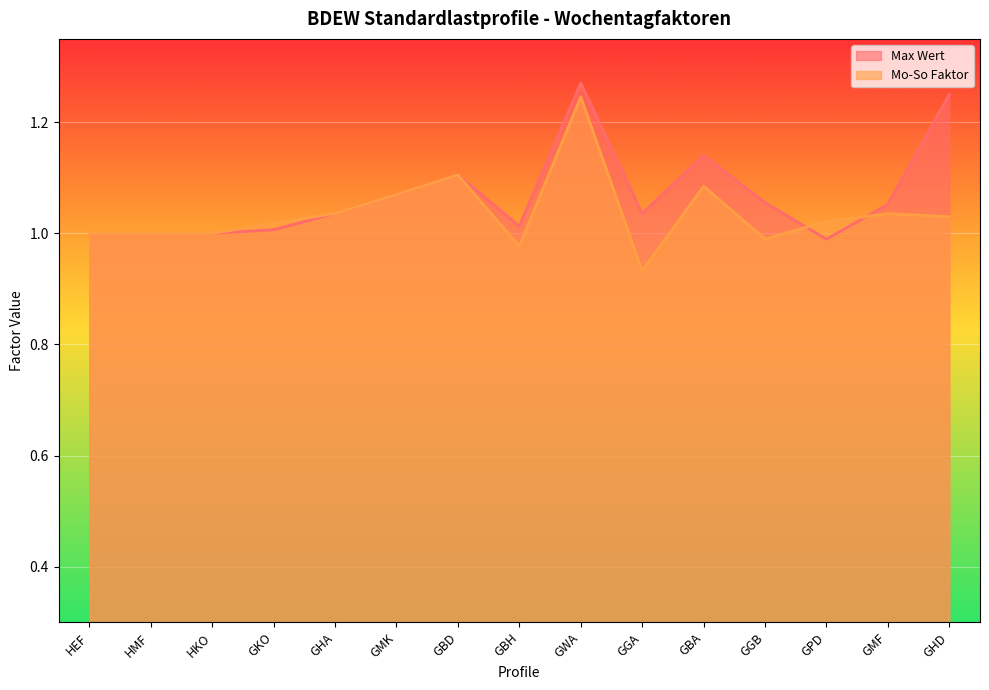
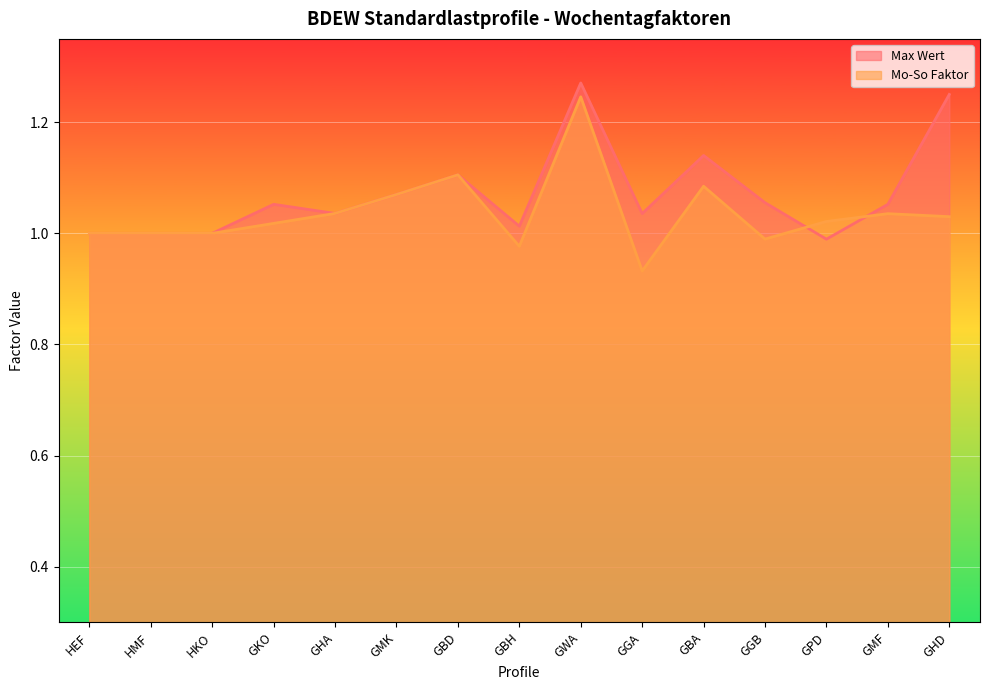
Max Wert, GKO: 1.01 -> 1.05
